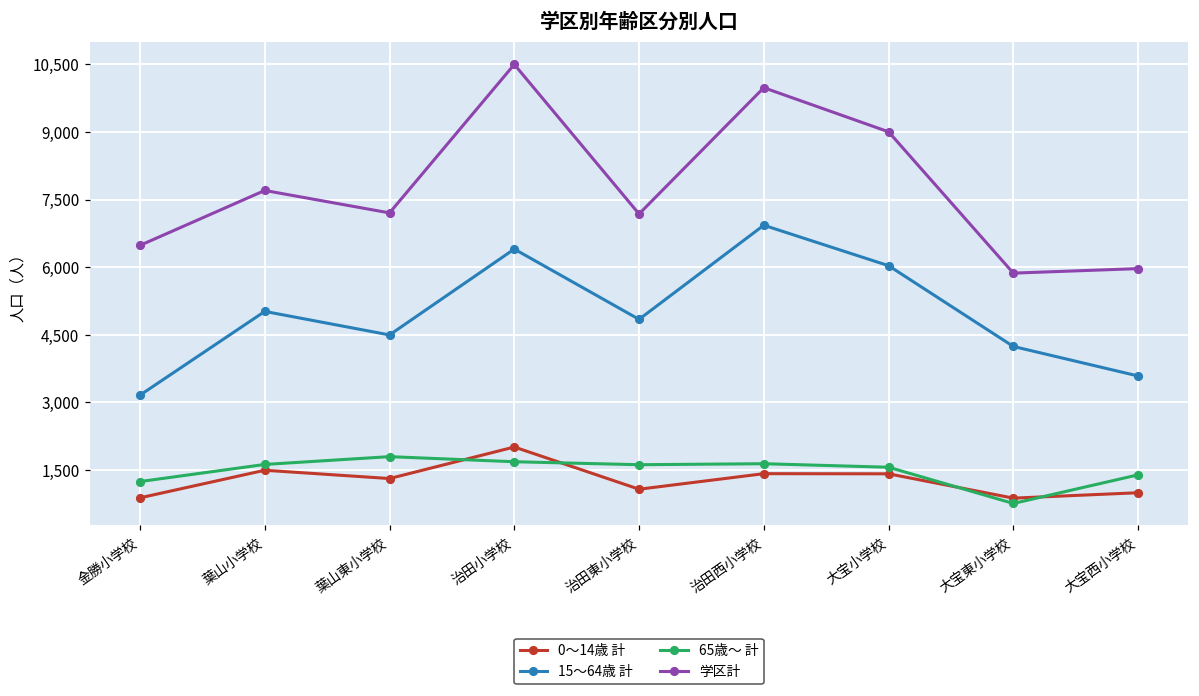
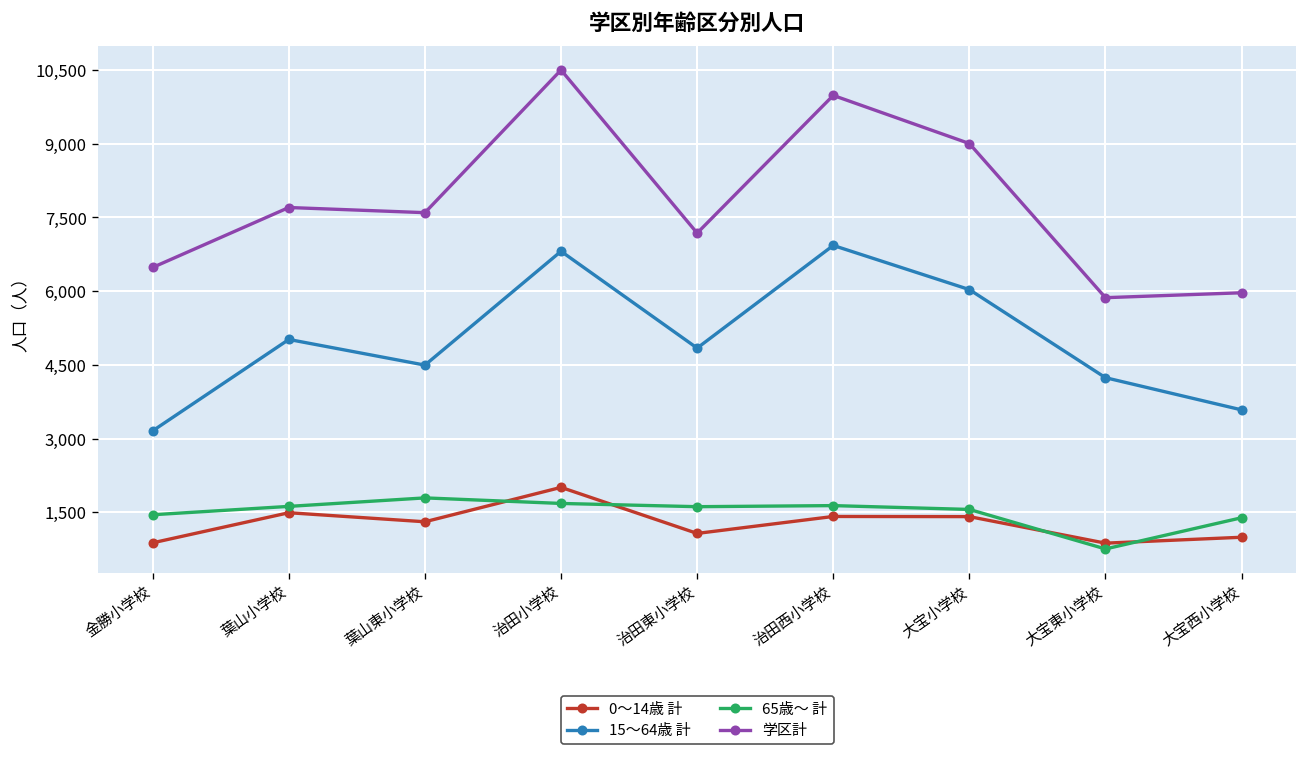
65歳～ 計, 金勝小学校: 1,200 -> 1,500
学区計, 葉山東小学校: 7,200 -> 7,600
15～64歳 計, 治田小学校: 6,400 -> 6,800
